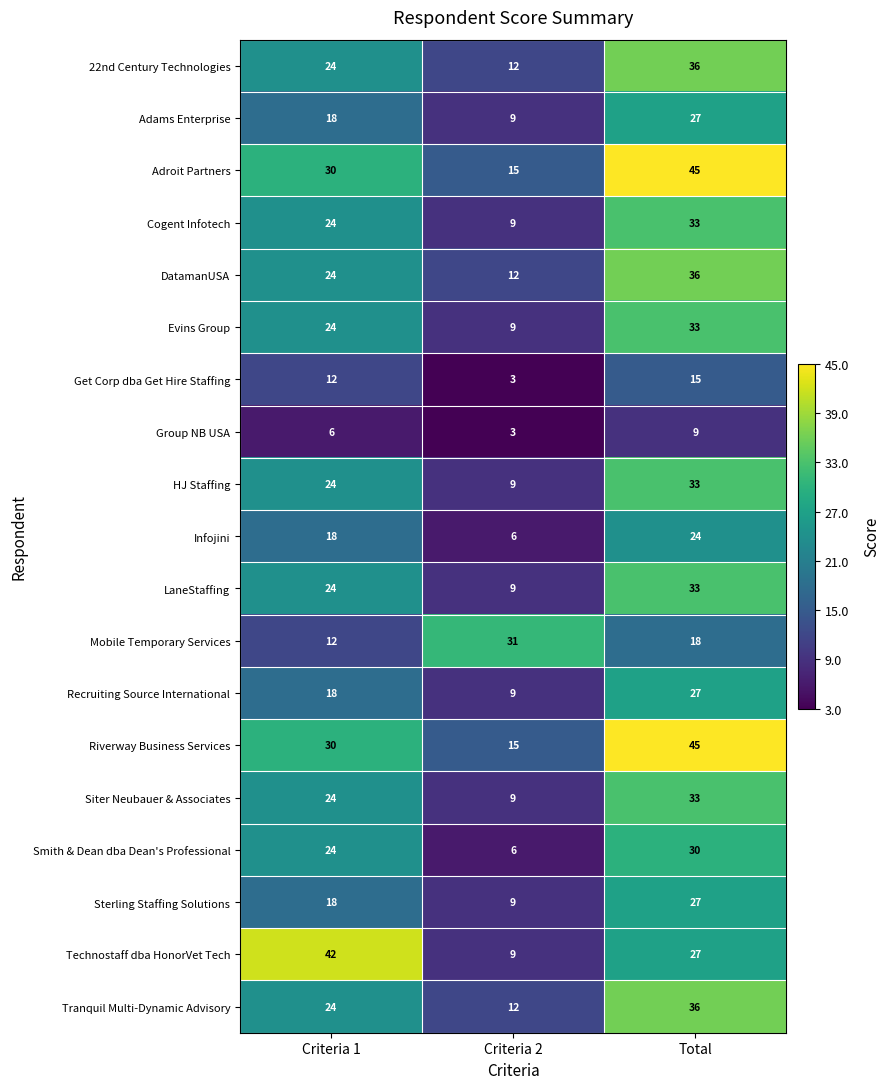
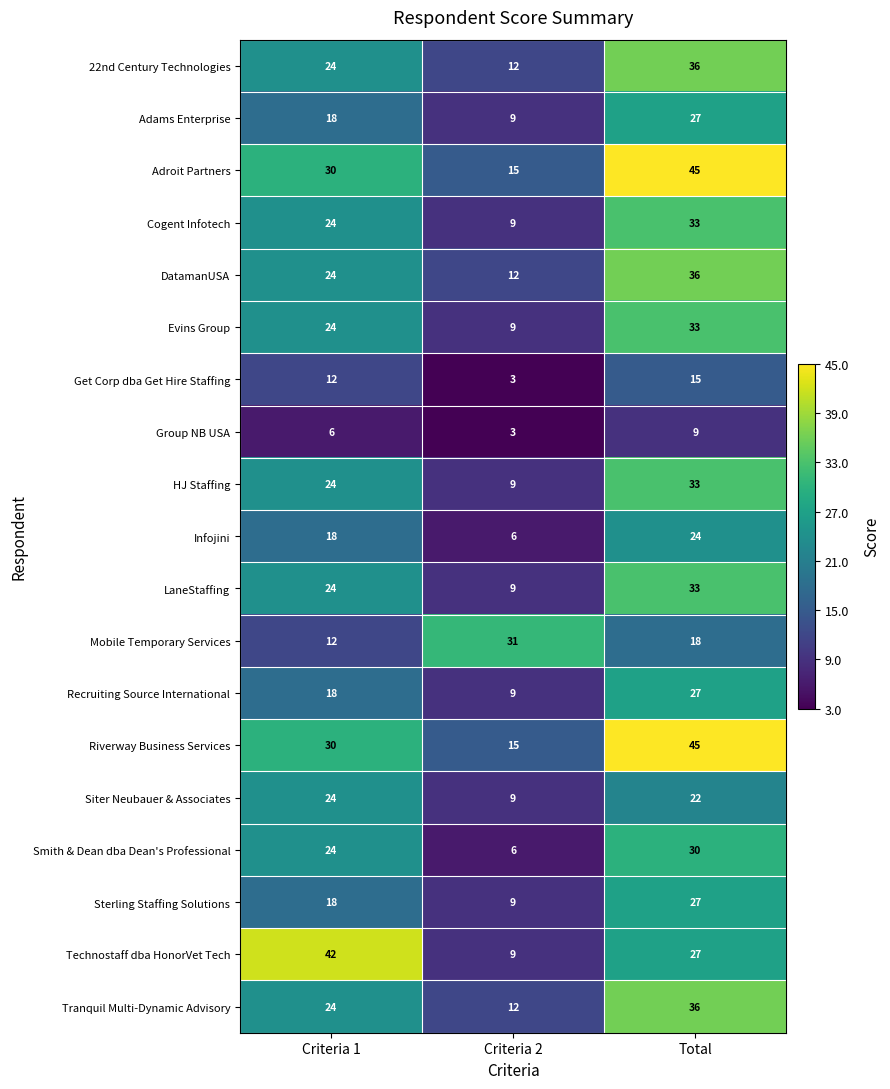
Siter Neubauer & Associates, Total: 33 -> 22
